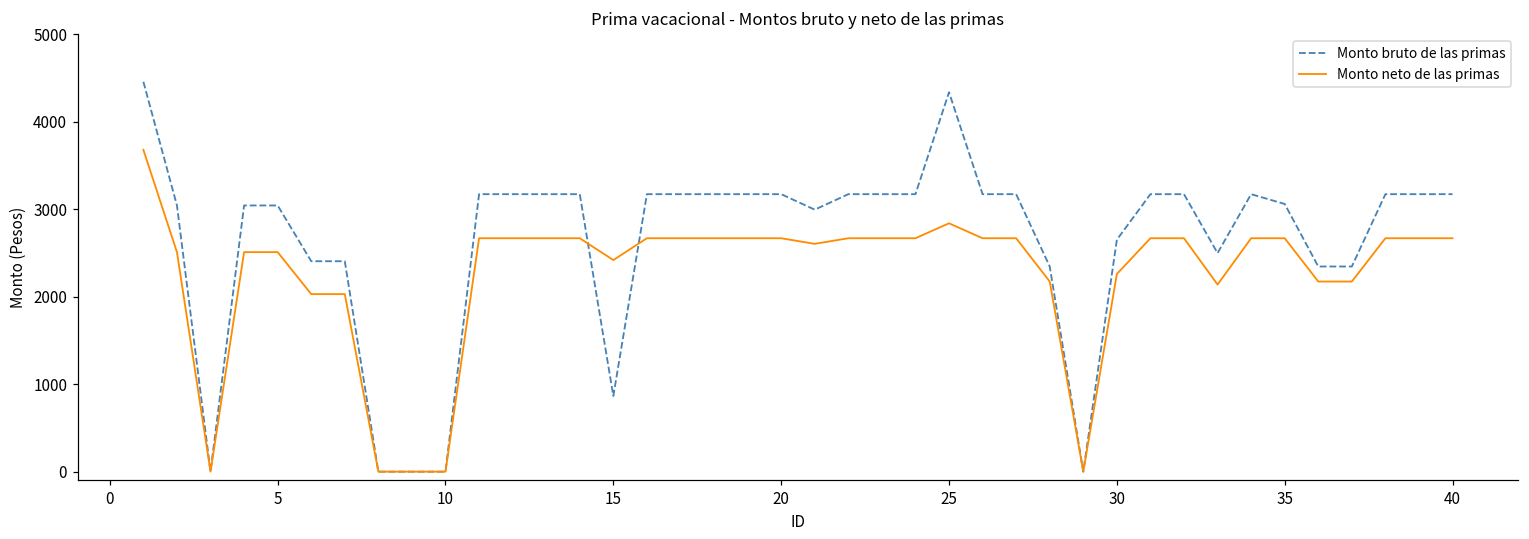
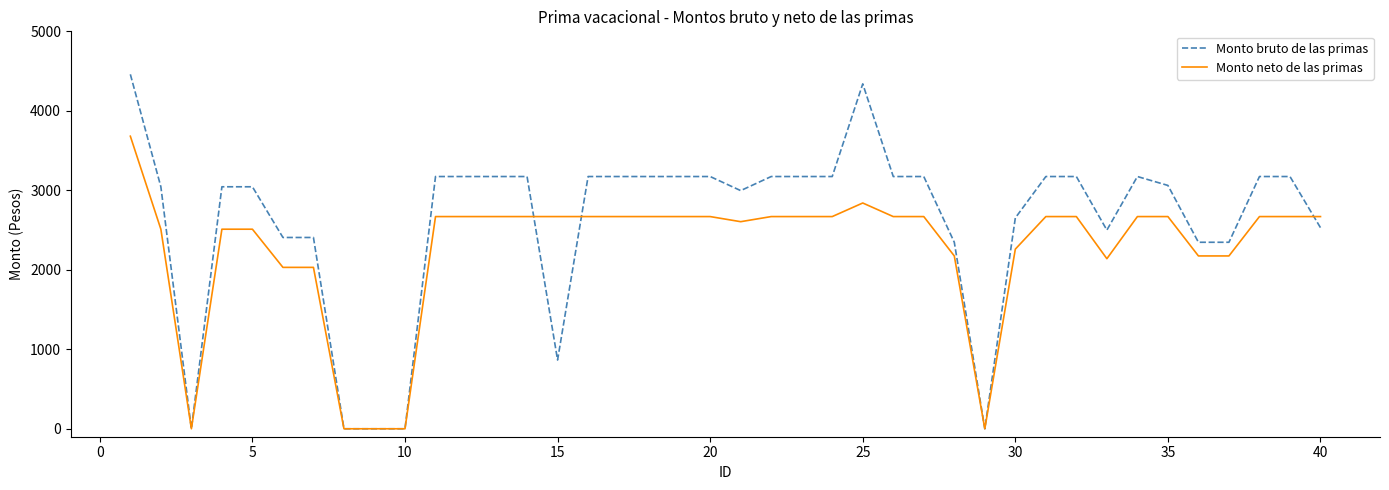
Monto neto de las primas, 15: 2400 -> 2700
Monto bruto de las primas, 40: 3200 -> 2500
